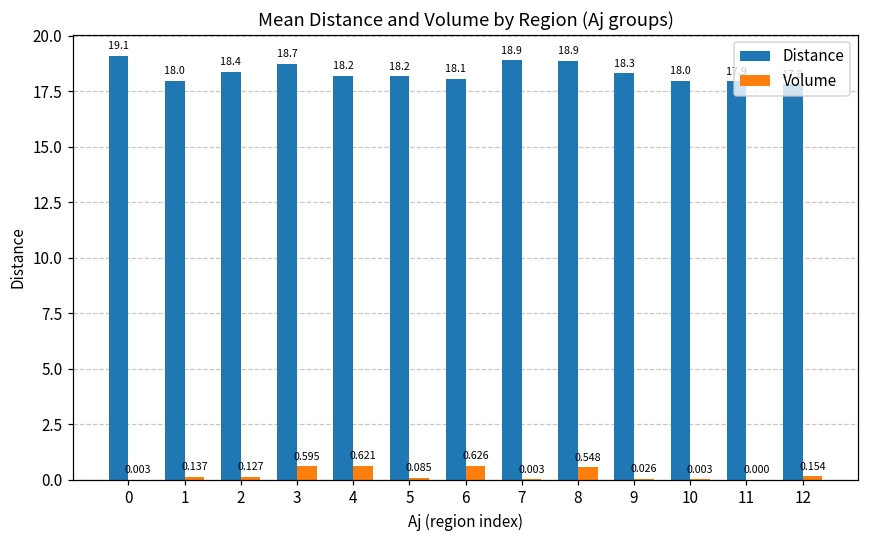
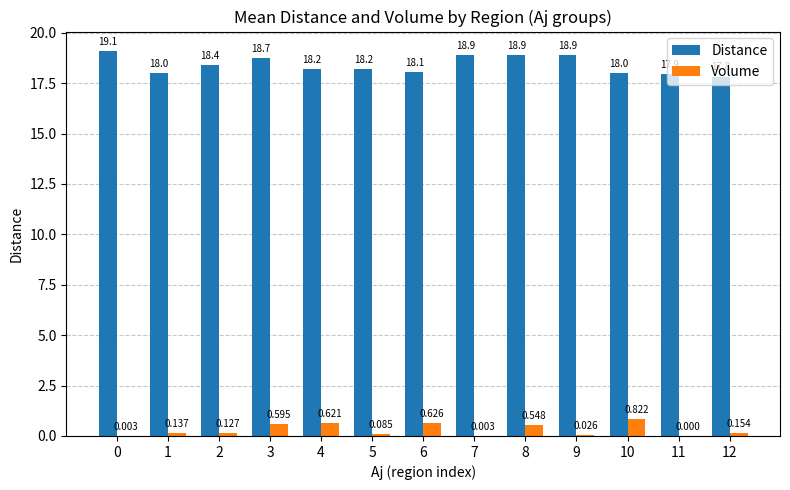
Distance, 9: 18.3 -> 18.9
Volume, 10: 0.003 -> 0.822
